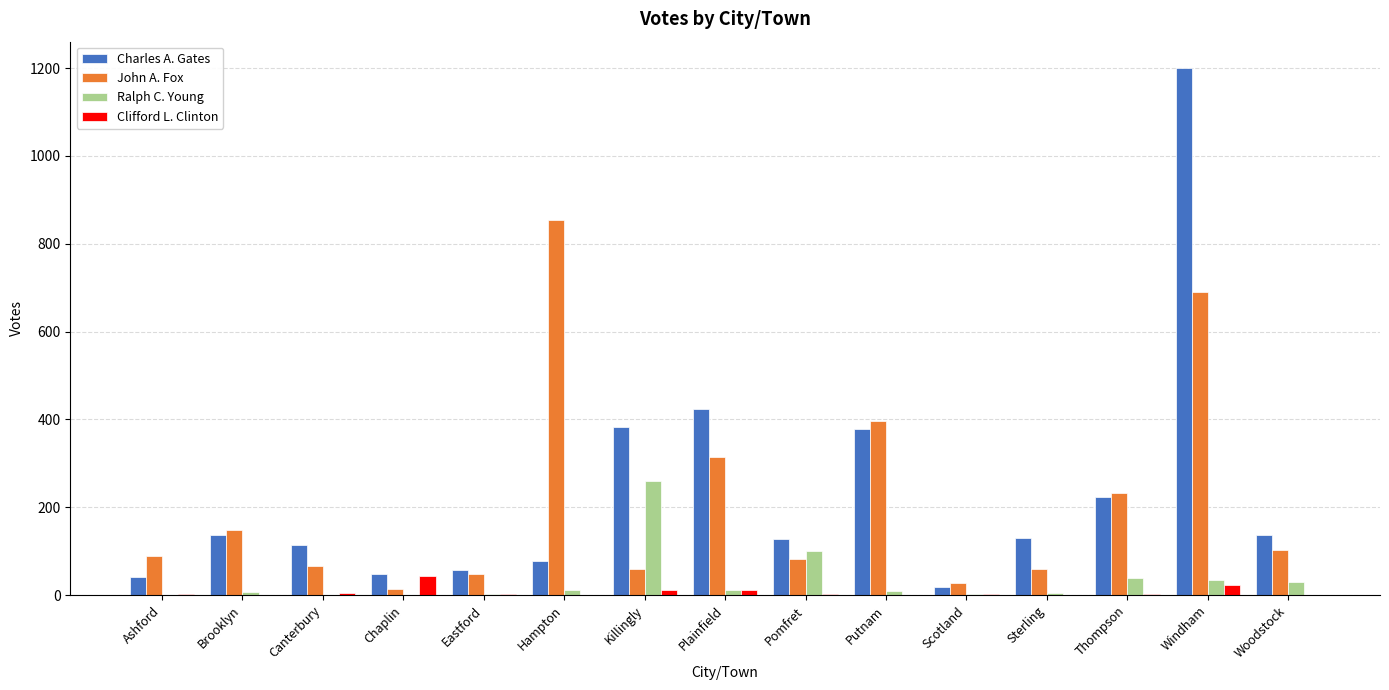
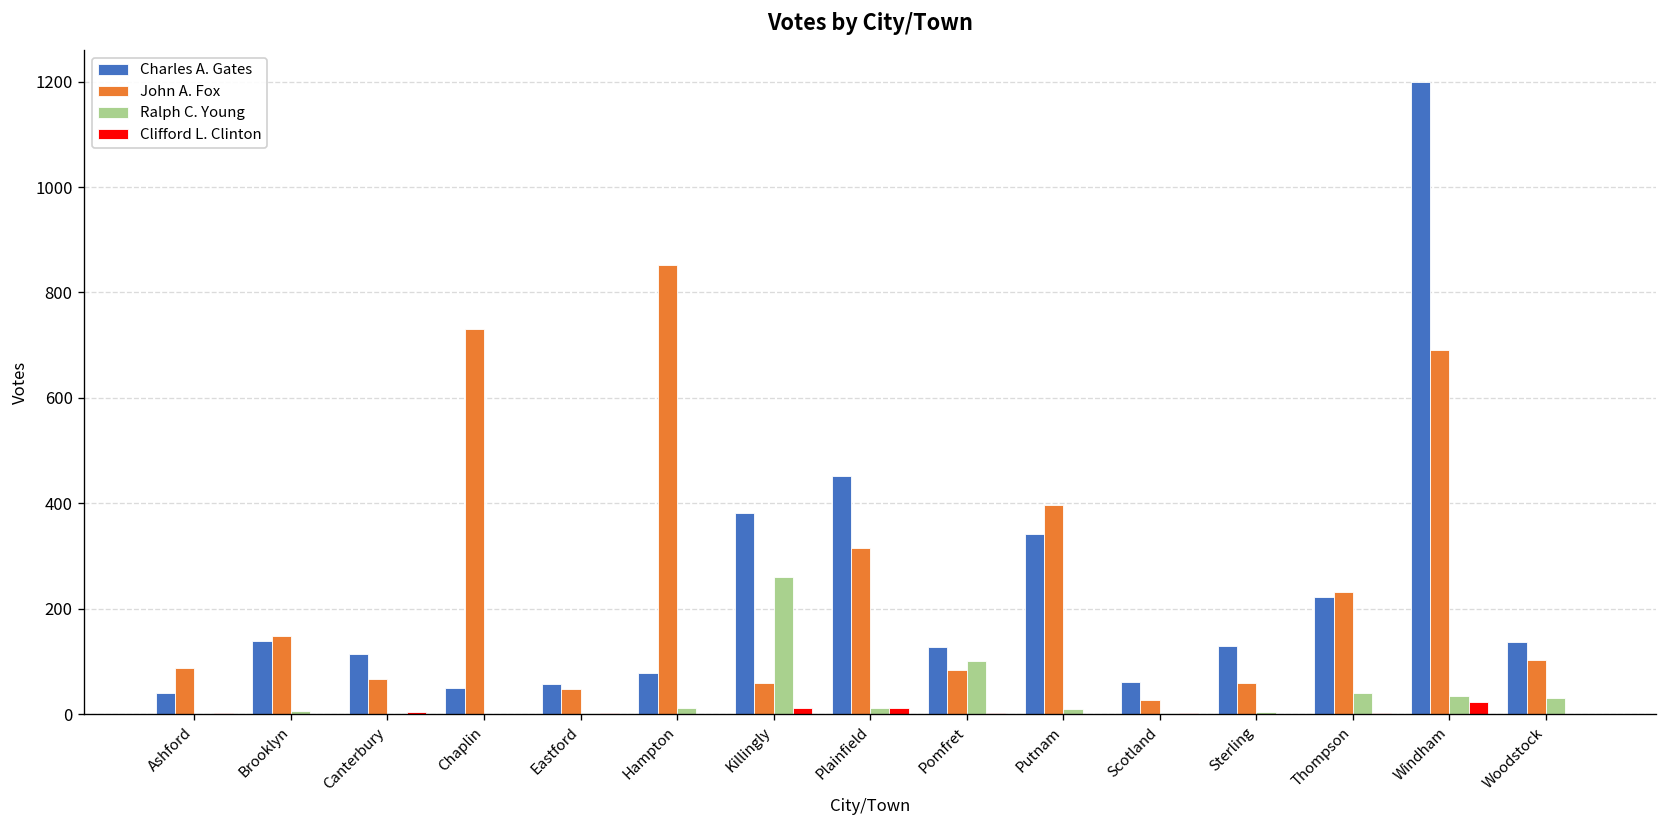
John A. Fox, Chaplin: 10 -> 730
Clifford L. Clinton, Chaplin: 40 -> 0
Charles A. Gates, Plainfield: 420 -> 450
Charles A. Gates, Putnam: 380 -> 340
Charles A. Gates, Scotland: 20 -> 60
